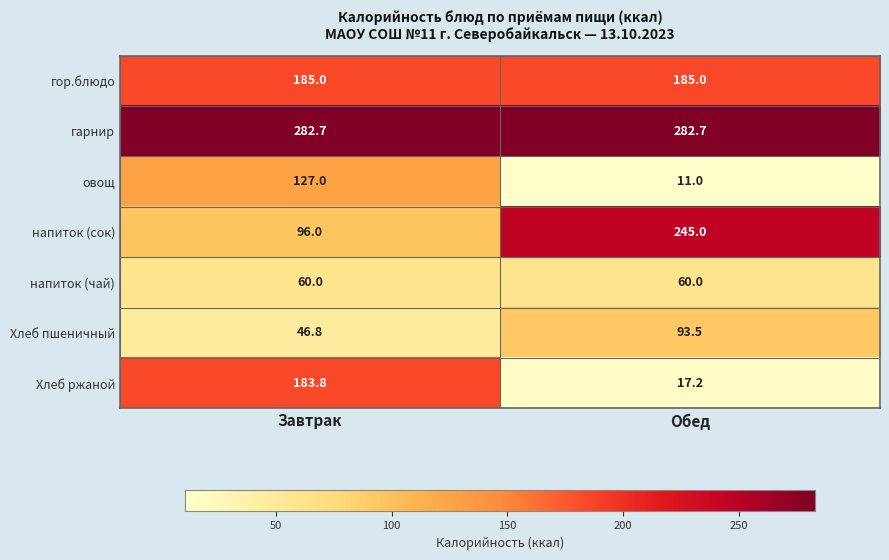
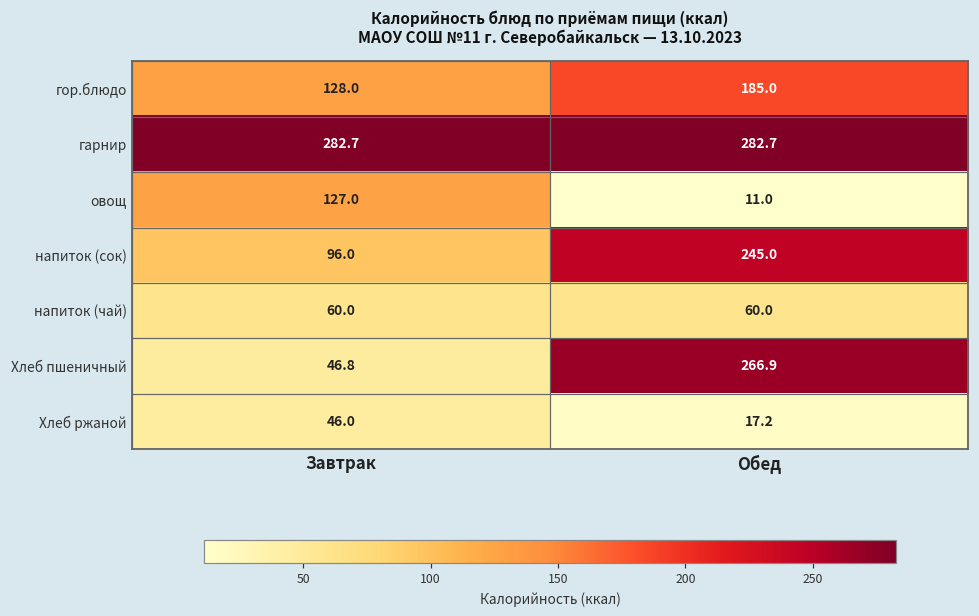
гор.блюдо, Завтрак: 185.0 -> 128.0
Хлеб пшеничный, Обед: 93.5 -> 266.9
Хлеб ржаной, Завтрак: 183.8 -> 46.0
